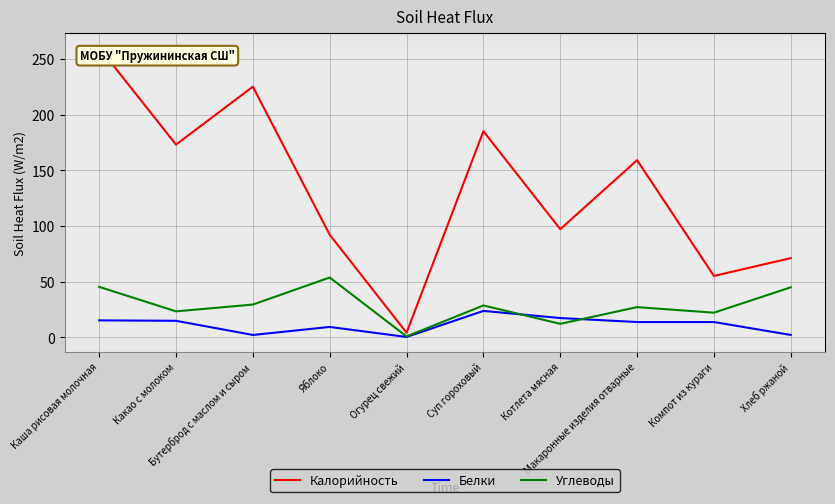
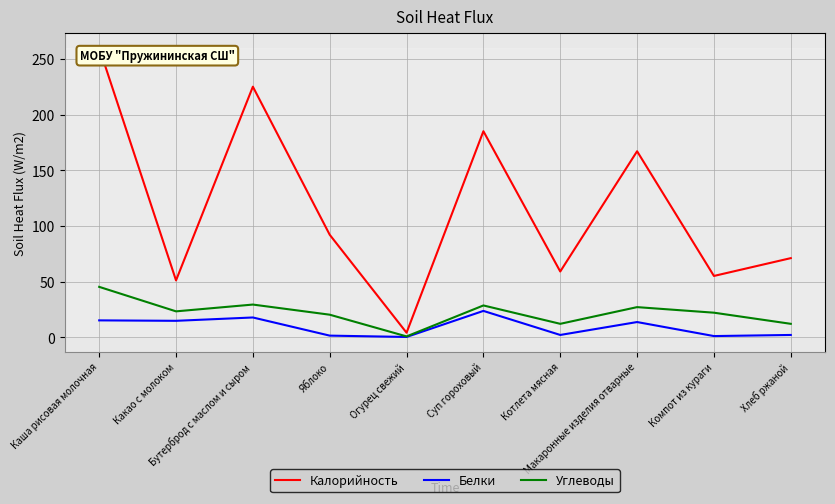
Калорийность, Какао с молоком: 173 -> 51
Белки, Бутерброд с маслом и сыром: 2 -> 18
Белки, Яблоко: 9 -> 1
Углеводы, Яблоко: 54 -> 20
Калорийность, Котлета мясная: 97 -> 59
Белки, Котлета мясная: 17 -> 2
Калорийность, Макаронные изделия отварные: 159 -> 167
Белки, Компот из кураги: 14 -> 1
Углеводы, Хлеб ржаной: 45 -> 12
